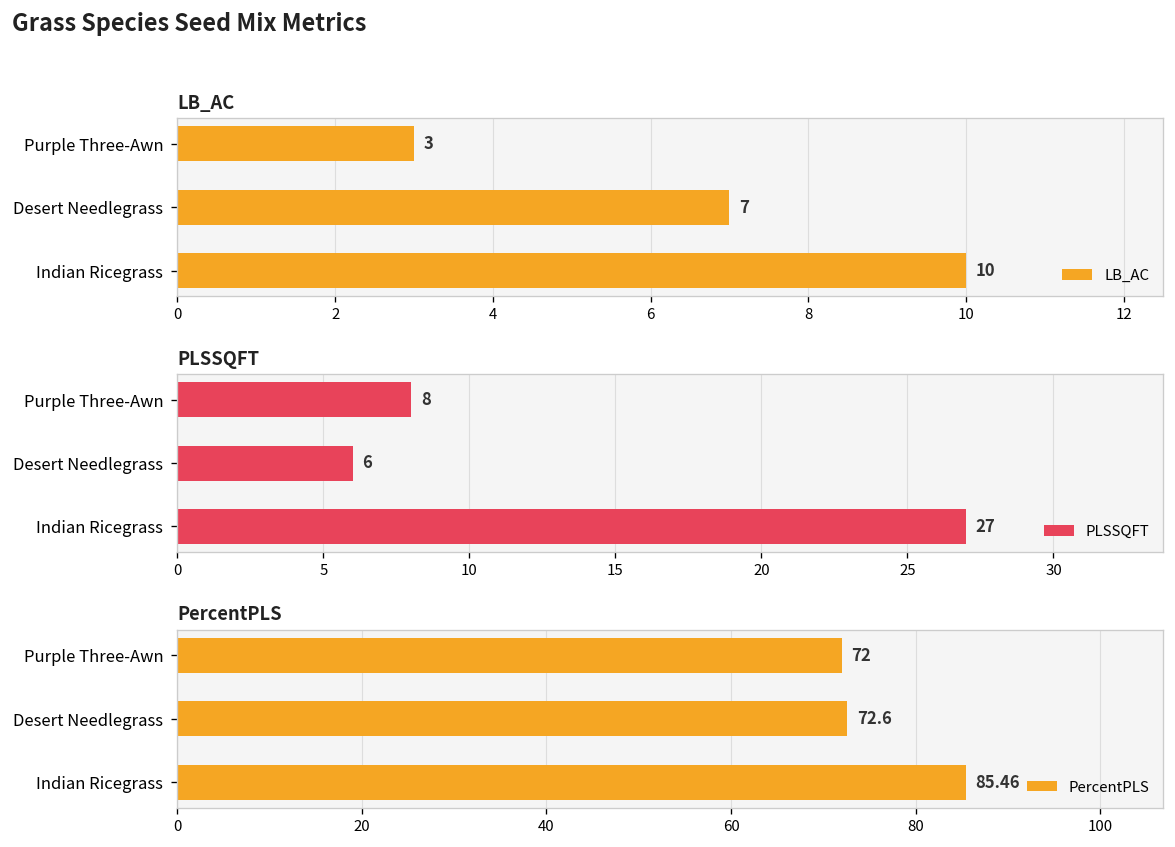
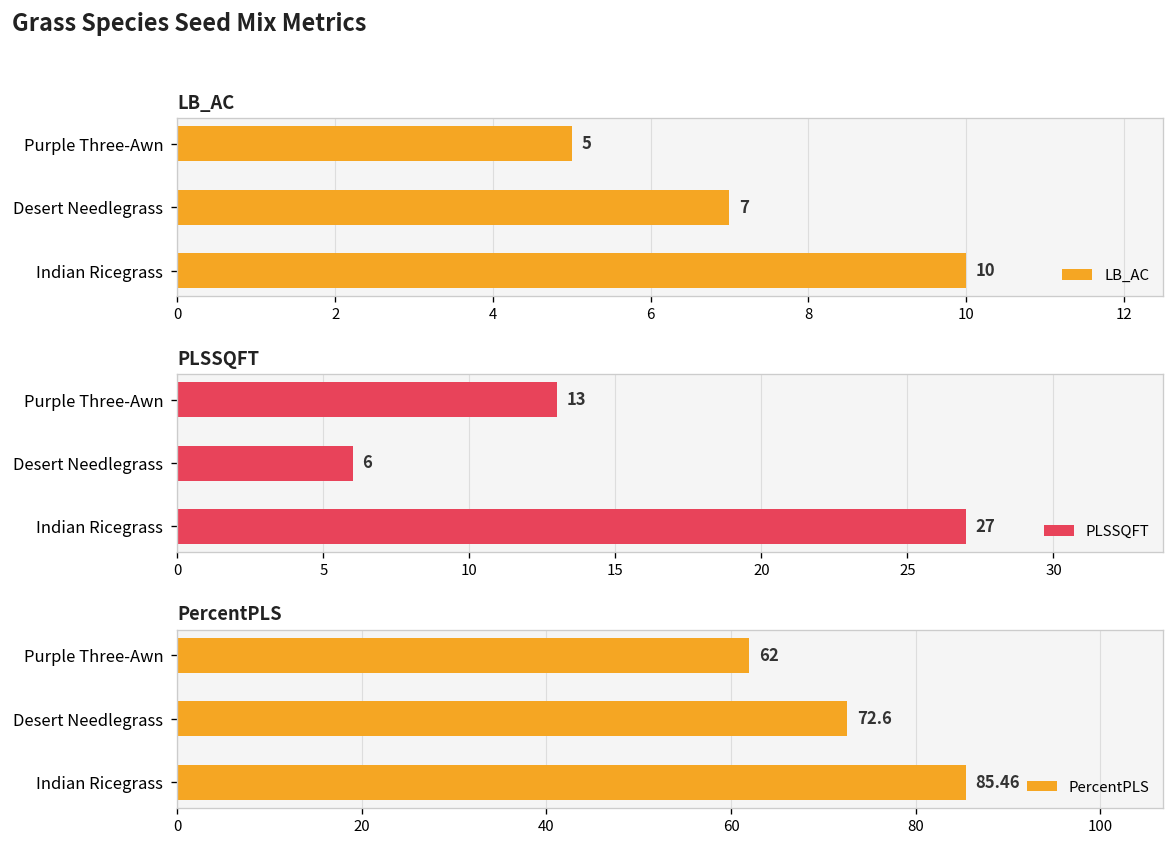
LB_AC, Purple Three-Awn: 3 -> 5
PLSSQFT, Purple Three-Awn: 8 -> 13
PercentPLS, Purple Three-Awn: 72 -> 62
